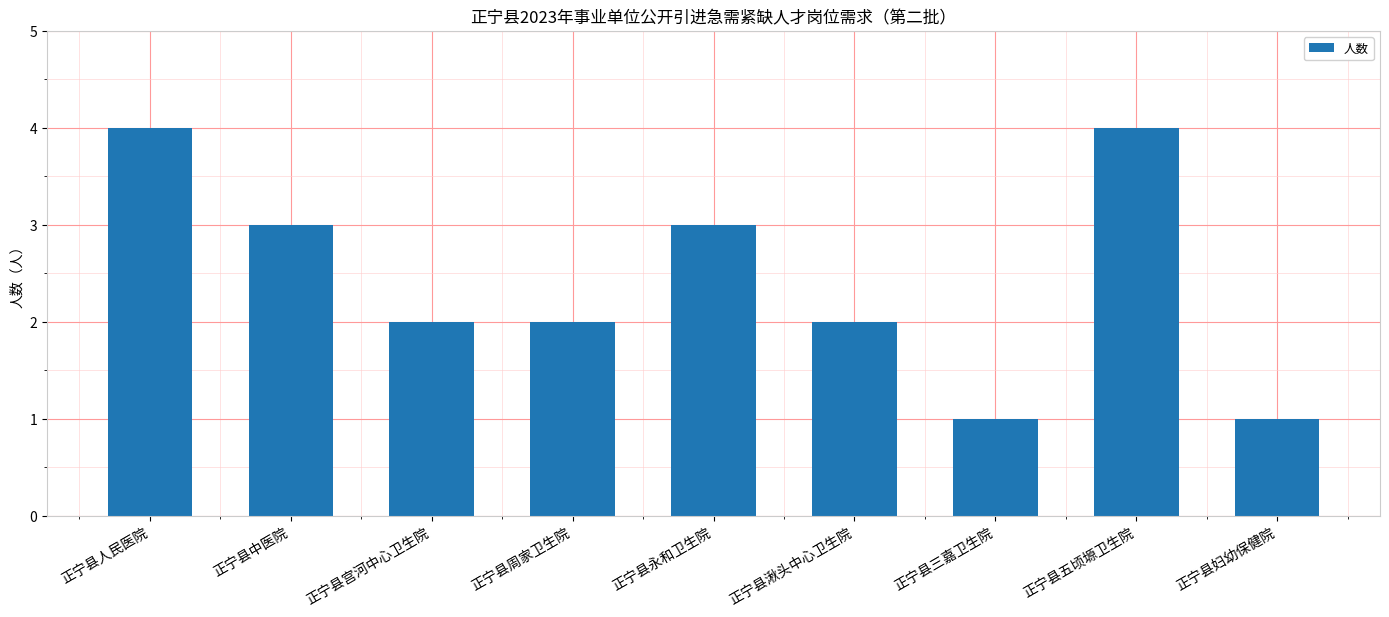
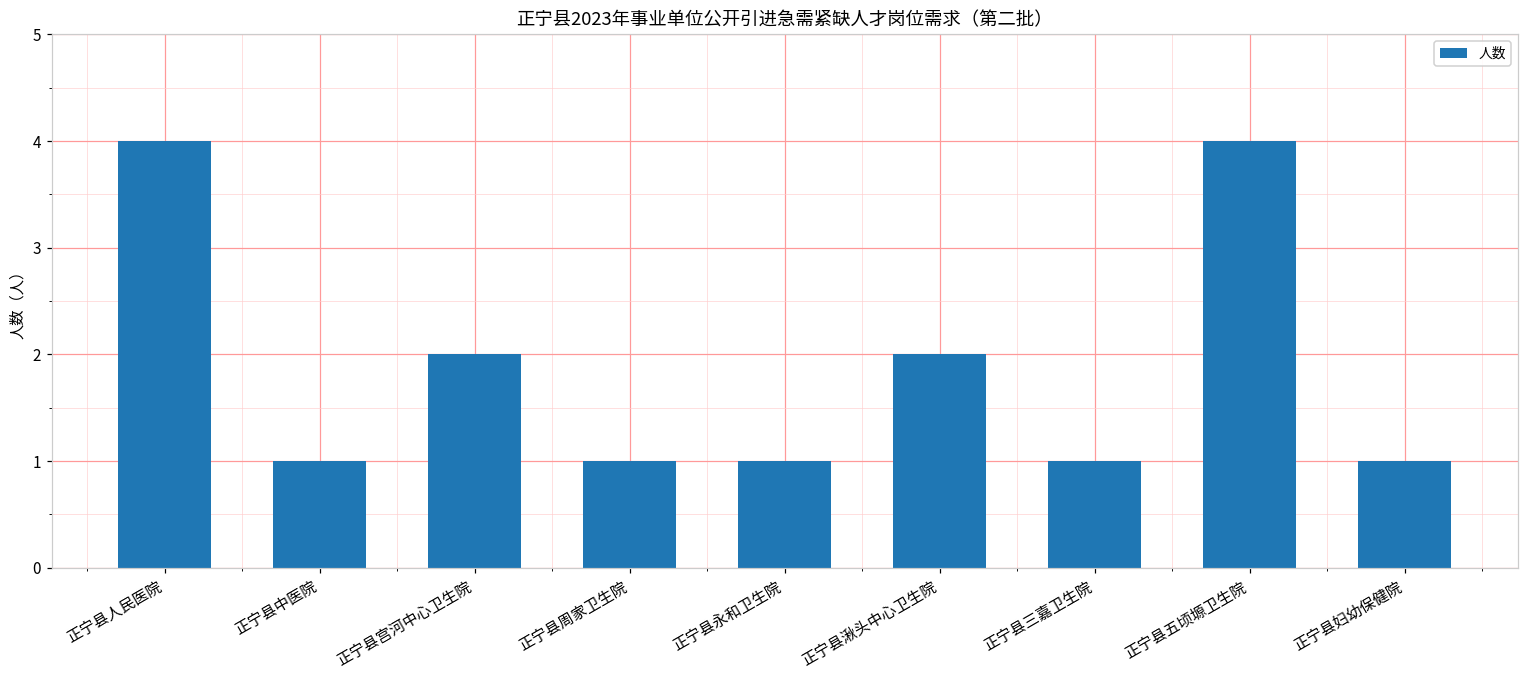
正宁县中医院: 3 -> 1
正宁县周家卫生院: 2 -> 1
正宁县永和卫生院: 3 -> 1
